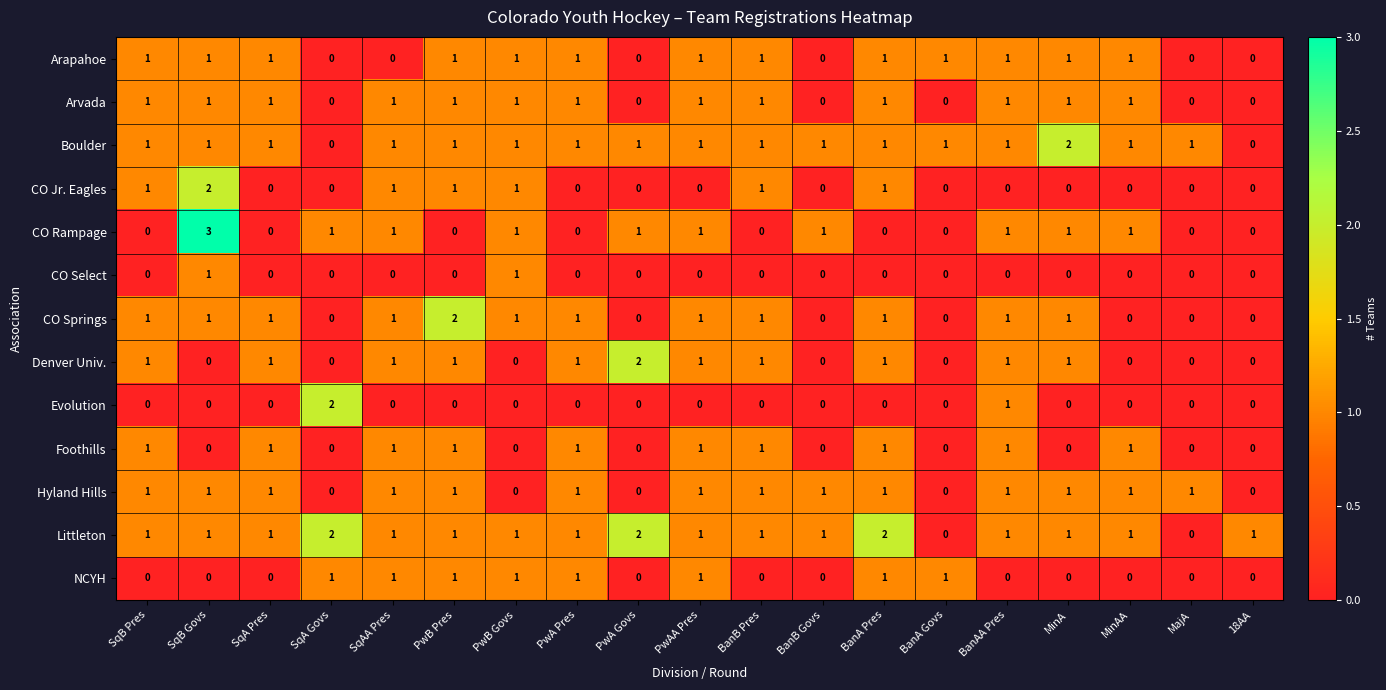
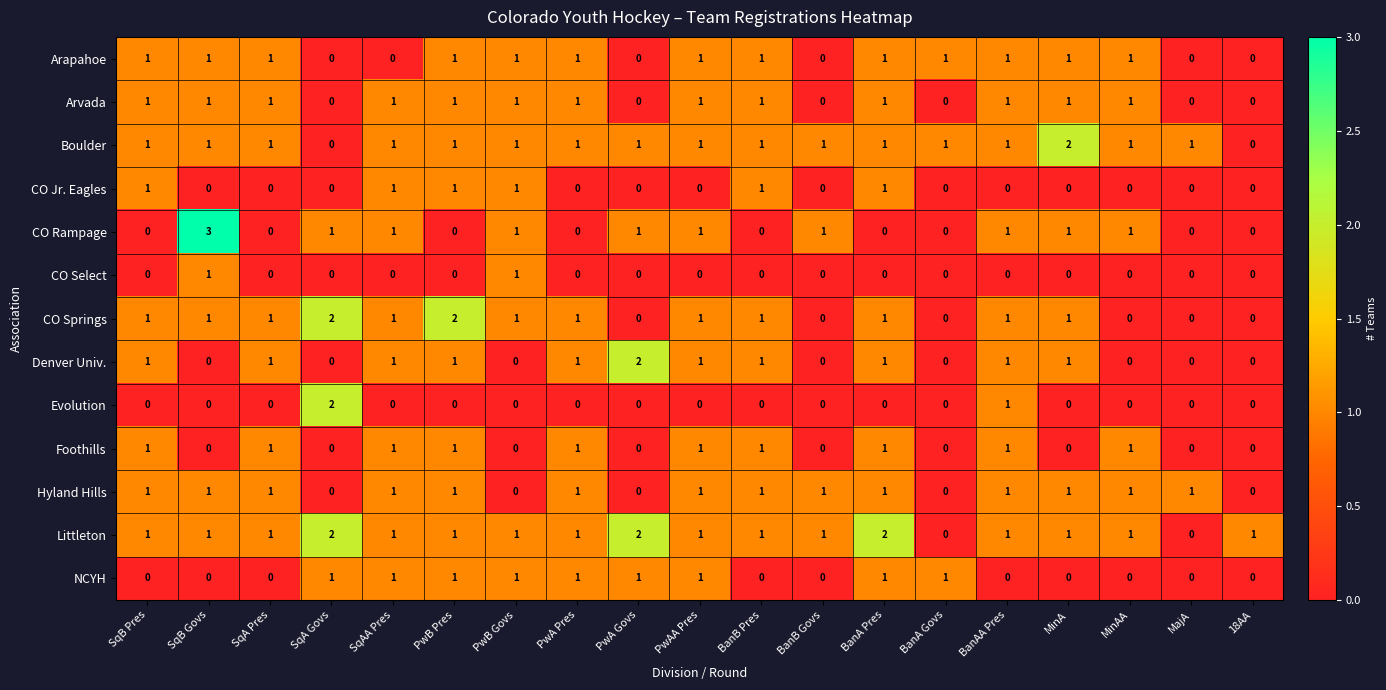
CO Jr. Eagles, SqB Govs: 2 -> 0
CO Springs, SqA Govs: 0 -> 2
NCYH, PwA Govs: 0 -> 1
